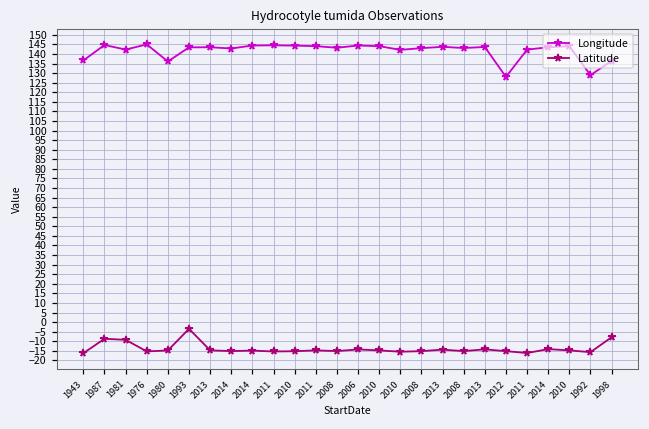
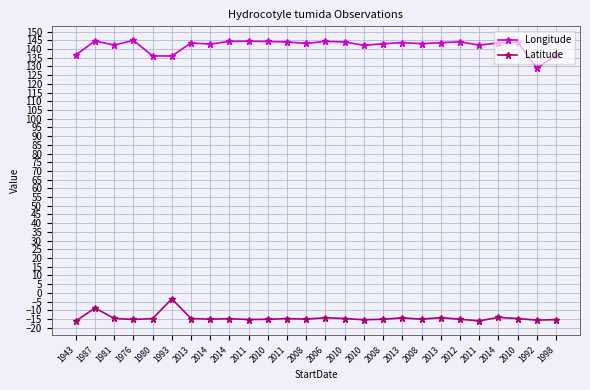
Latitude, 1981: -9 -> -15
Longitude, 1993: 143 -> 136
Longitude, 2012: 128 -> 144
Latitude, 1998: -8 -> -15
